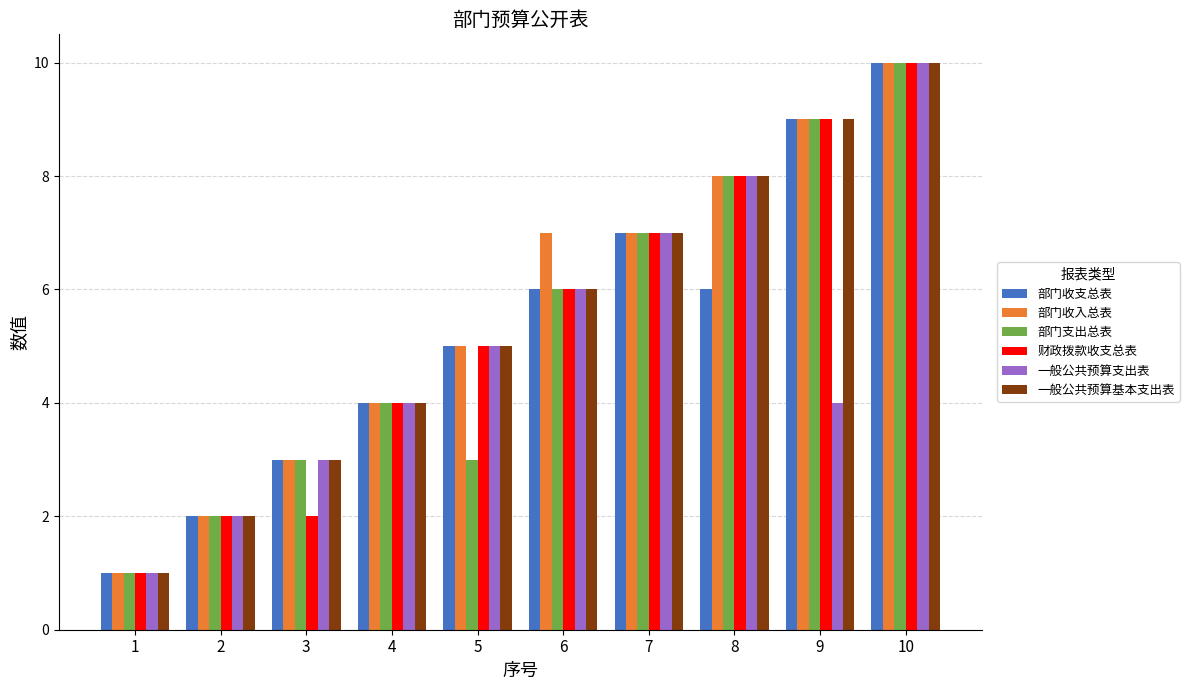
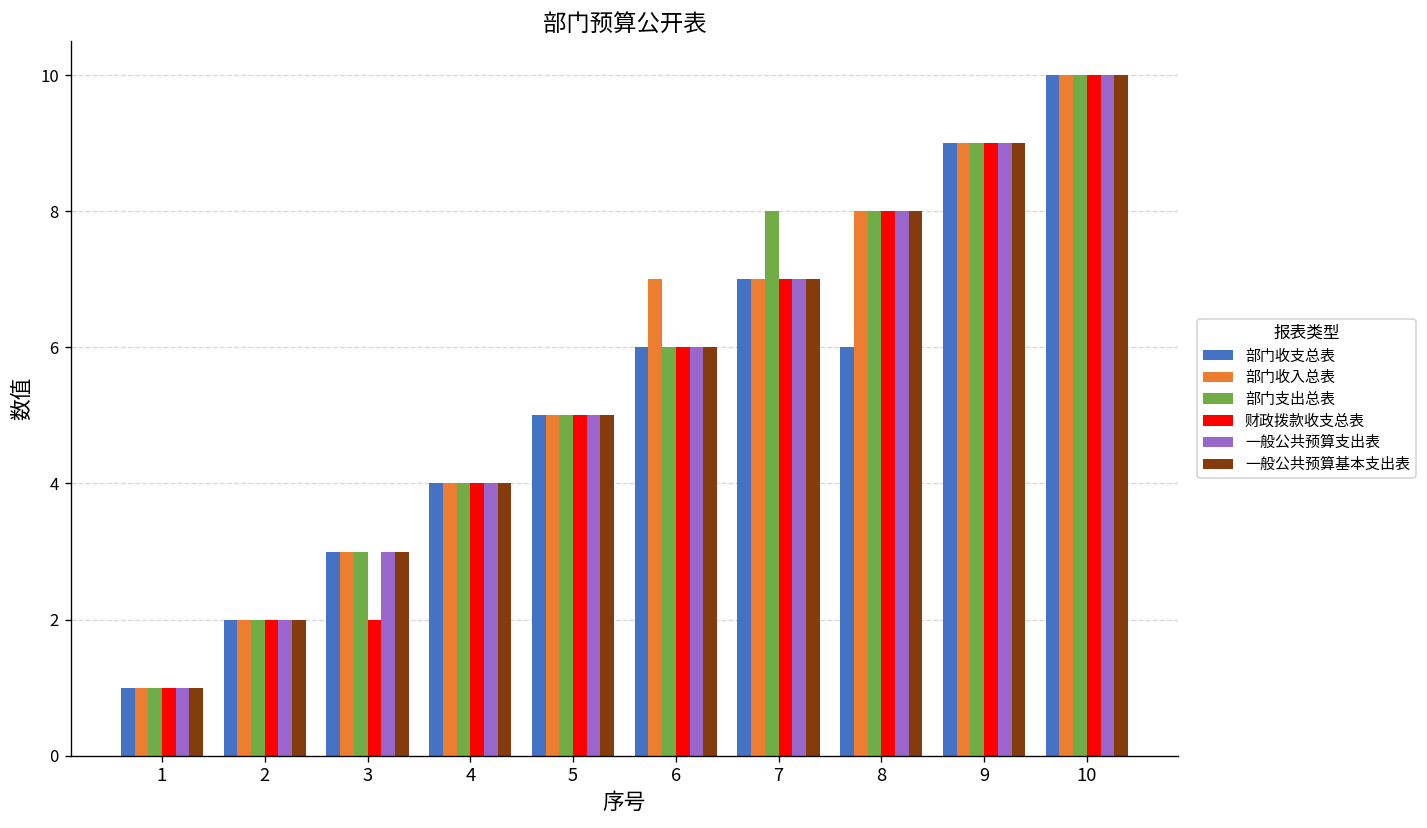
部门支出总表, 5: 3 -> 5
部门支出总表, 7: 7 -> 8
一般公共预算支出表, 9: 4 -> 9
